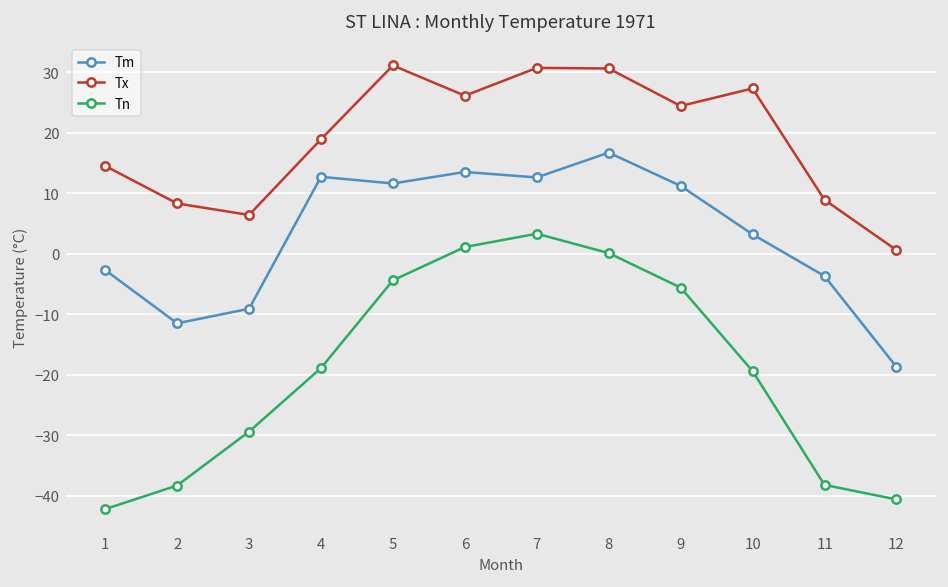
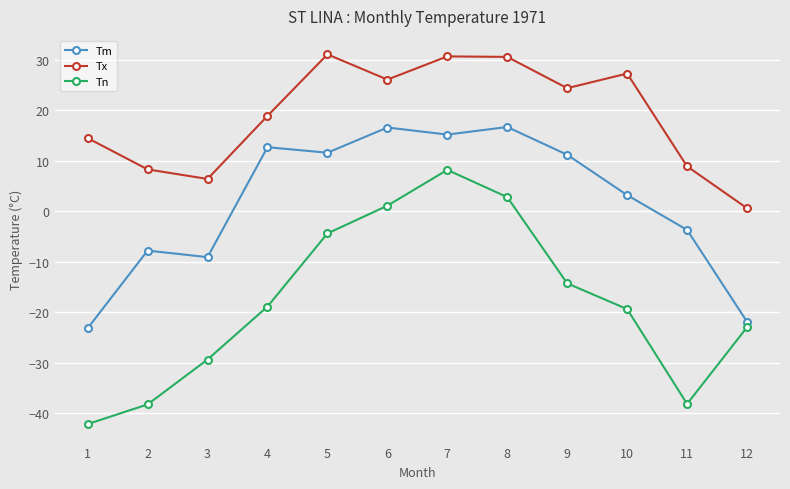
Tm, 1: -3 -> -23
Tm, 2: -12 -> -8
Tm, 6: 14 -> 17
Tm, 7: 13 -> 15
Tn, 7: 3 -> 8
Tn, 8: 0 -> 3
Tn, 9: -6 -> -14
Tm, 12: -19 -> -22
Tn, 12: -41 -> -23
